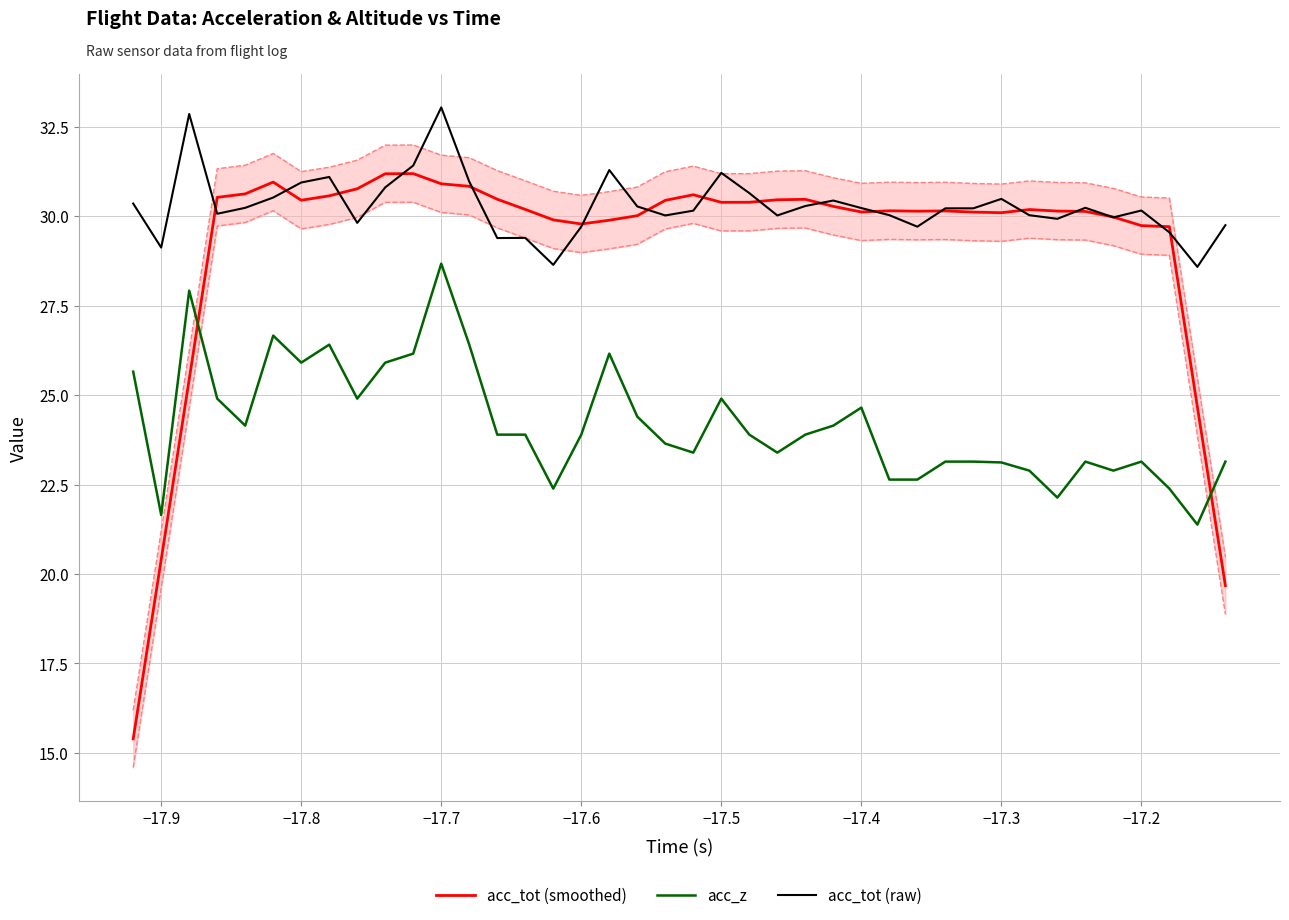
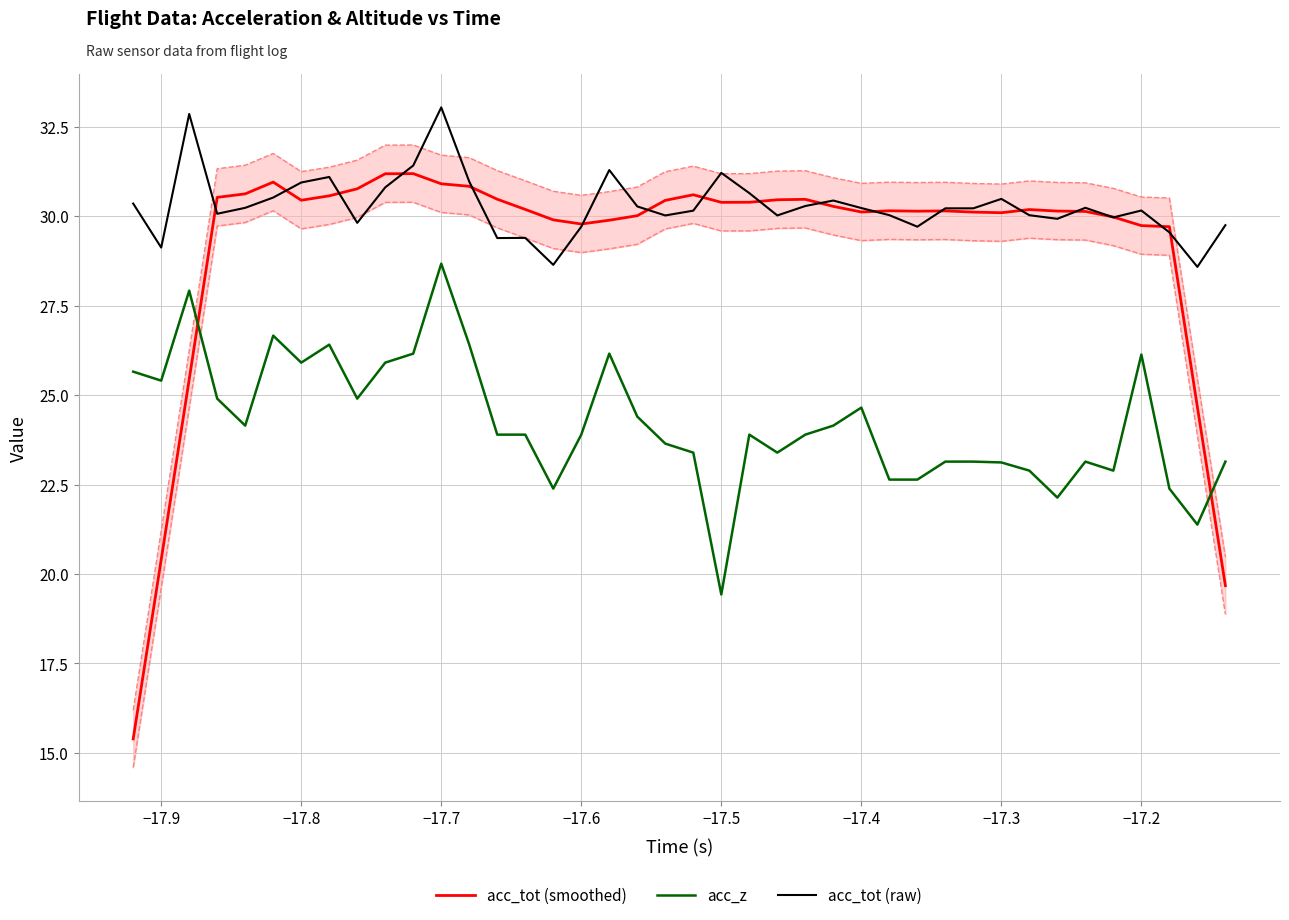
acc_z, −17.9: 21.7 -> 25.4
acc_z, −17.5: 24.9 -> 19.4
acc_z, −17.2: 23.1 -> 26.1
